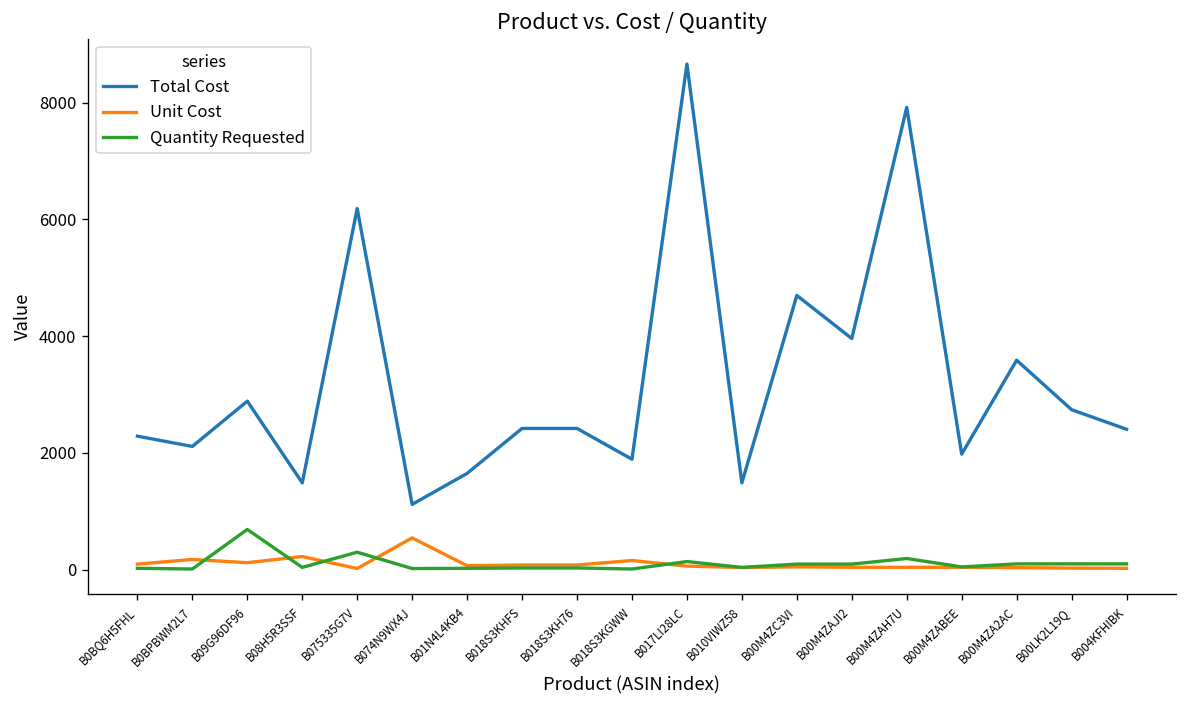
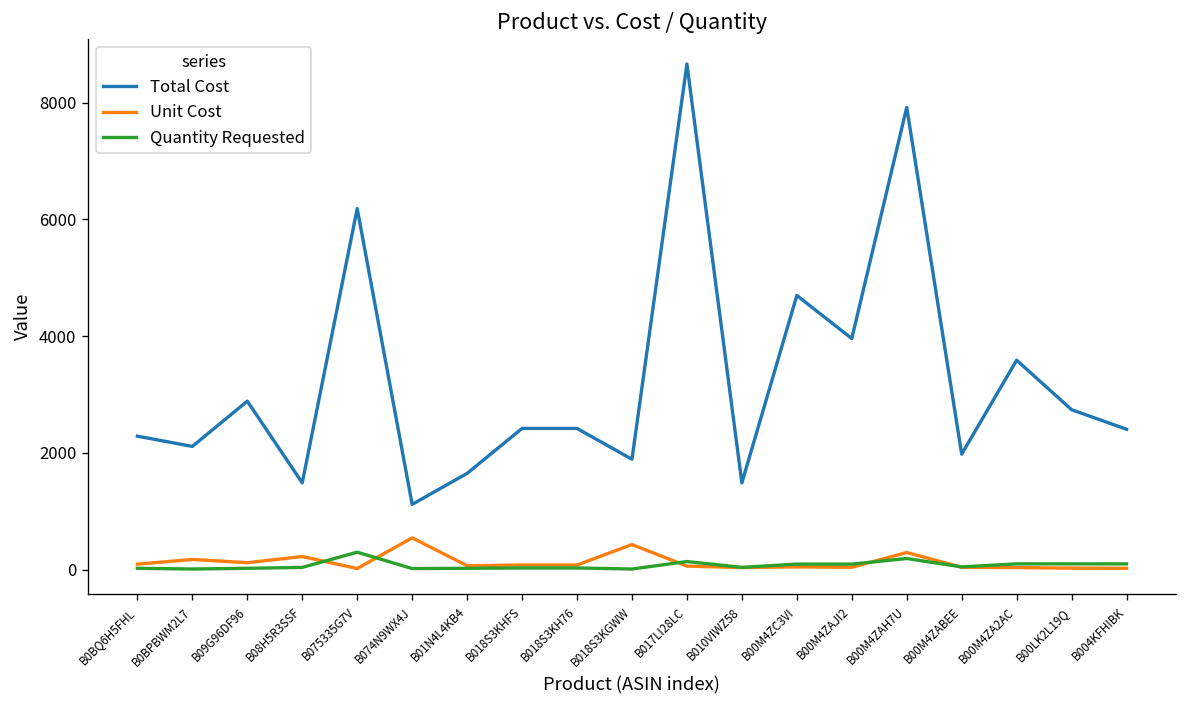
Quantity Requested, B09G96DF96: 700 -> 0
Unit Cost, B018S3KGWW: 200 -> 400
Unit Cost, B00M4ZAH7U: 0 -> 300
